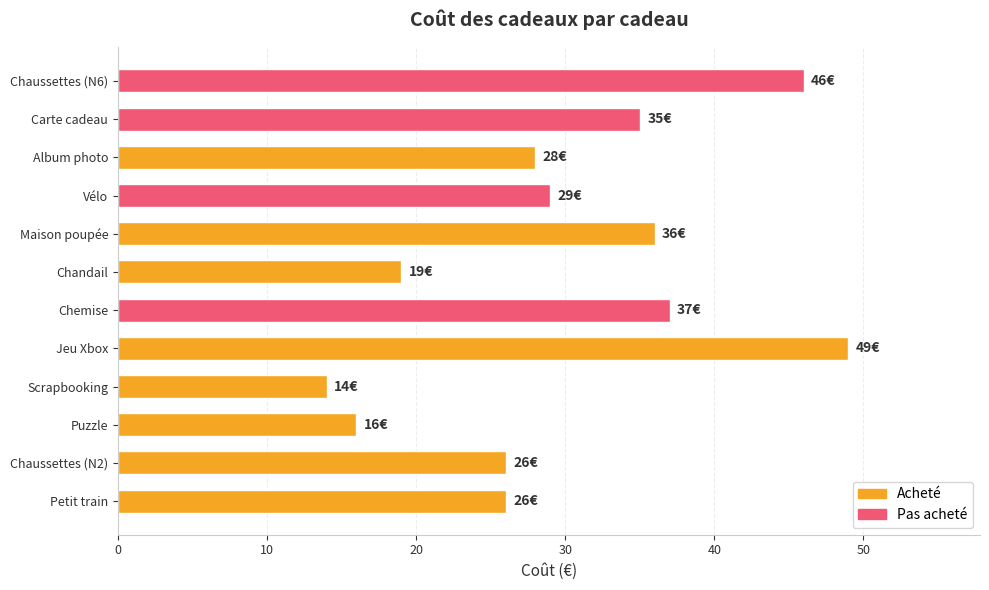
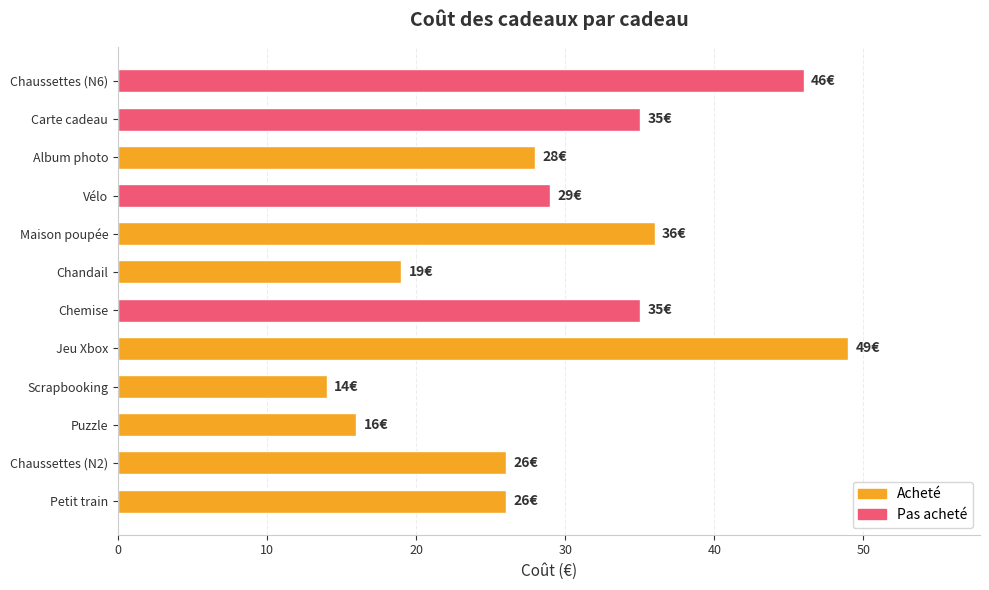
Chemise: 37€ -> 35€
